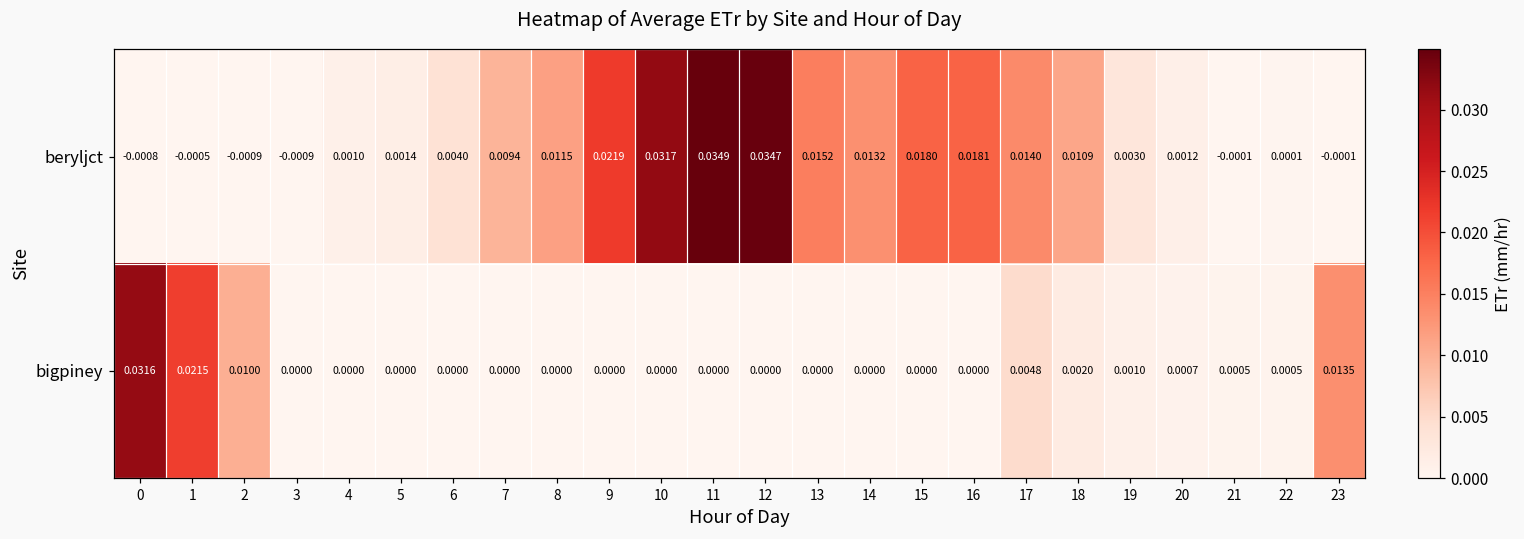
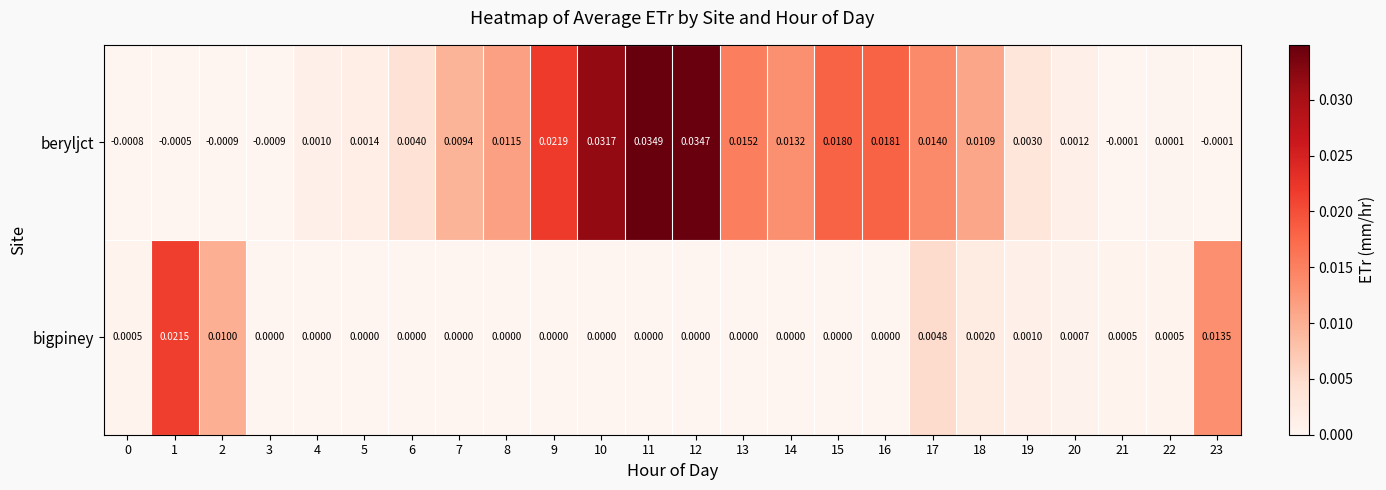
bigpiney, 0: 0.0316 -> 0.0005
